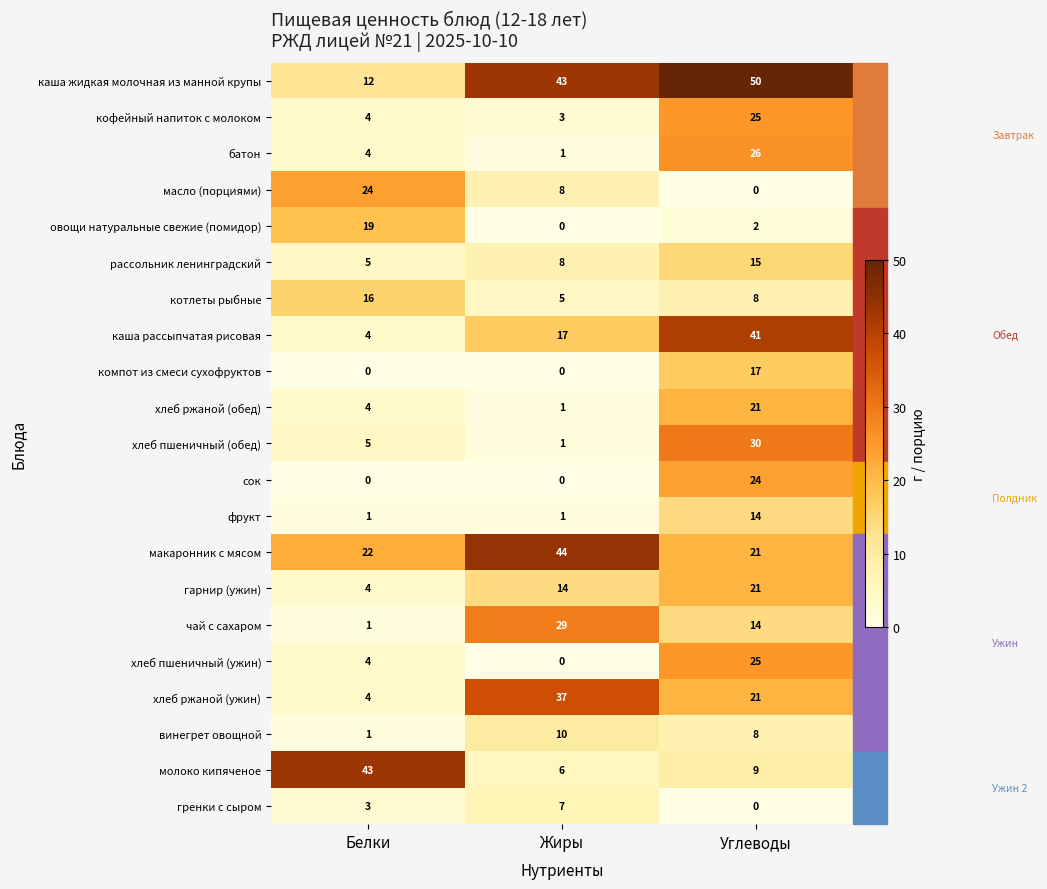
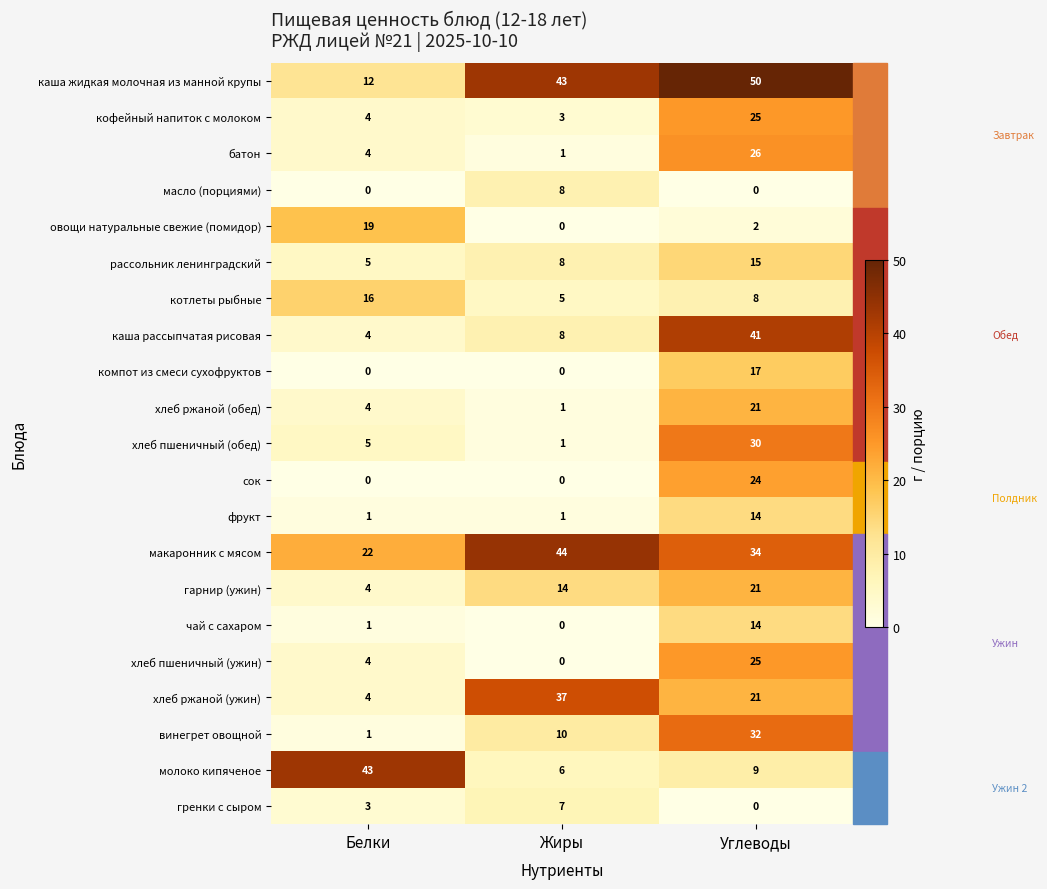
масло (порциями), Белки: 24 -> 0
каша рассыпчатая рисовая, Жиры: 17 -> 8
макаронник с мясом, Углеводы: 21 -> 34
чай с сахаром, Жиры: 29 -> 0
винегрет овощной, Углеводы: 8 -> 32
